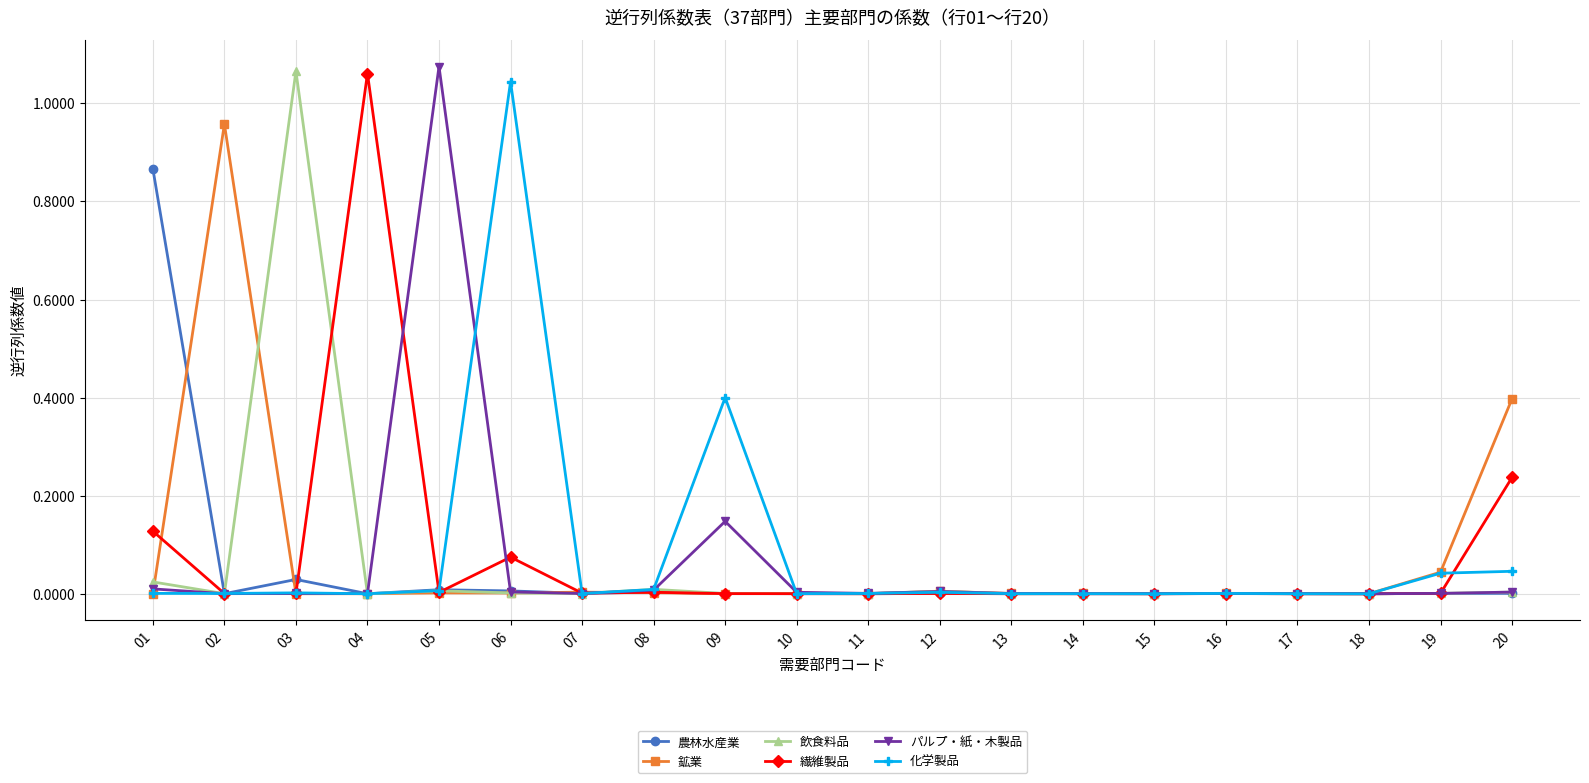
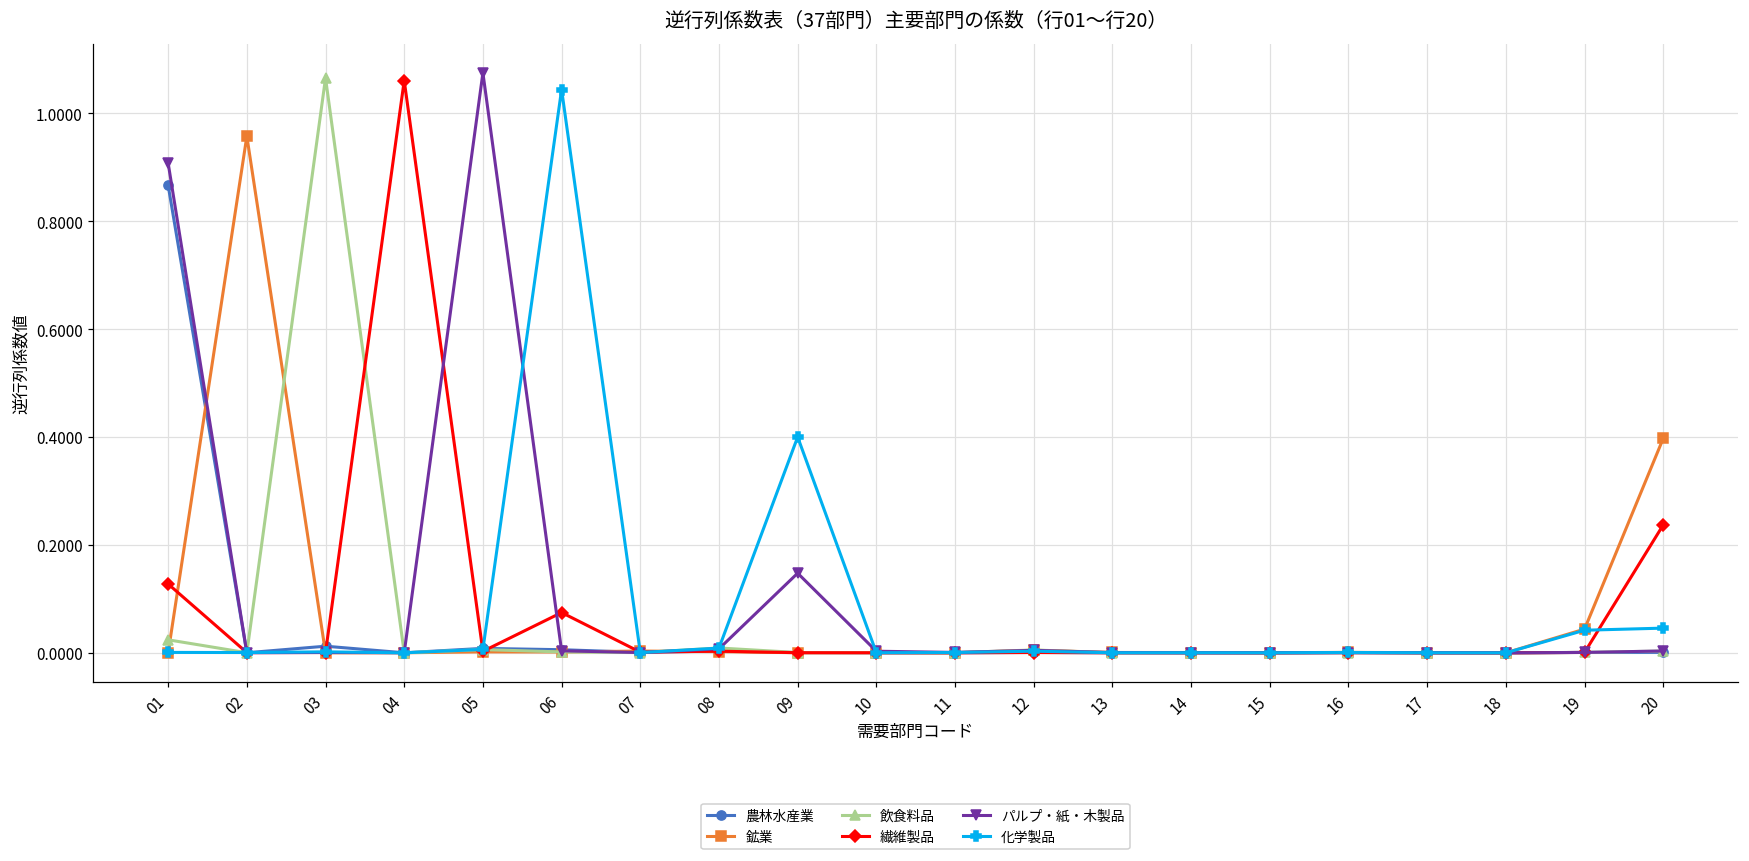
パルプ・紙・木製品, 01: 0.01 -> 0.91
農林水産業, 03: 0.03 -> 0.01
